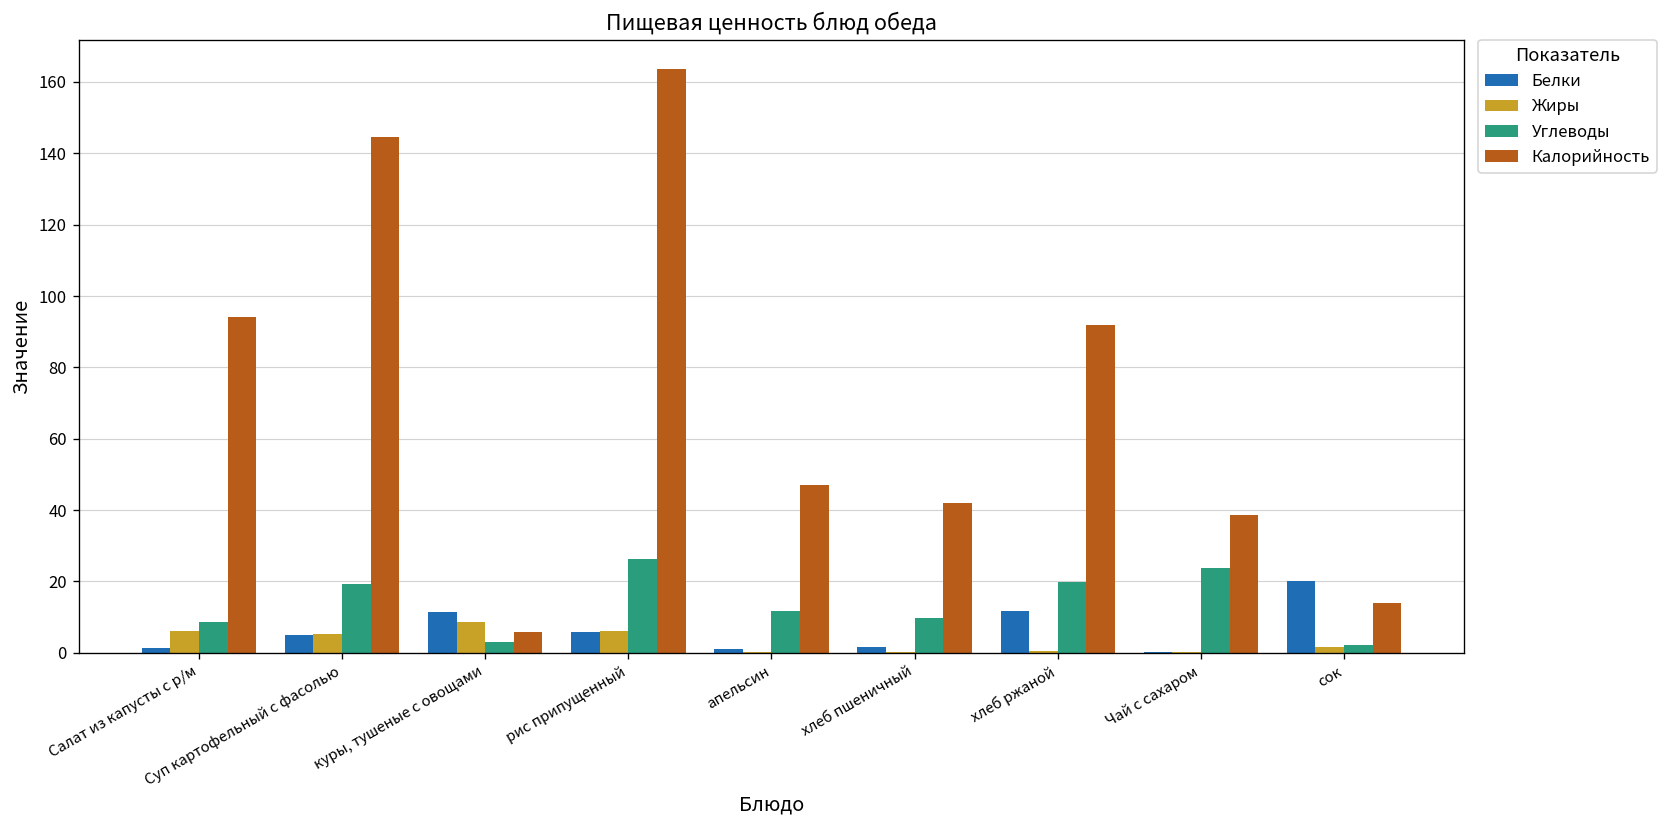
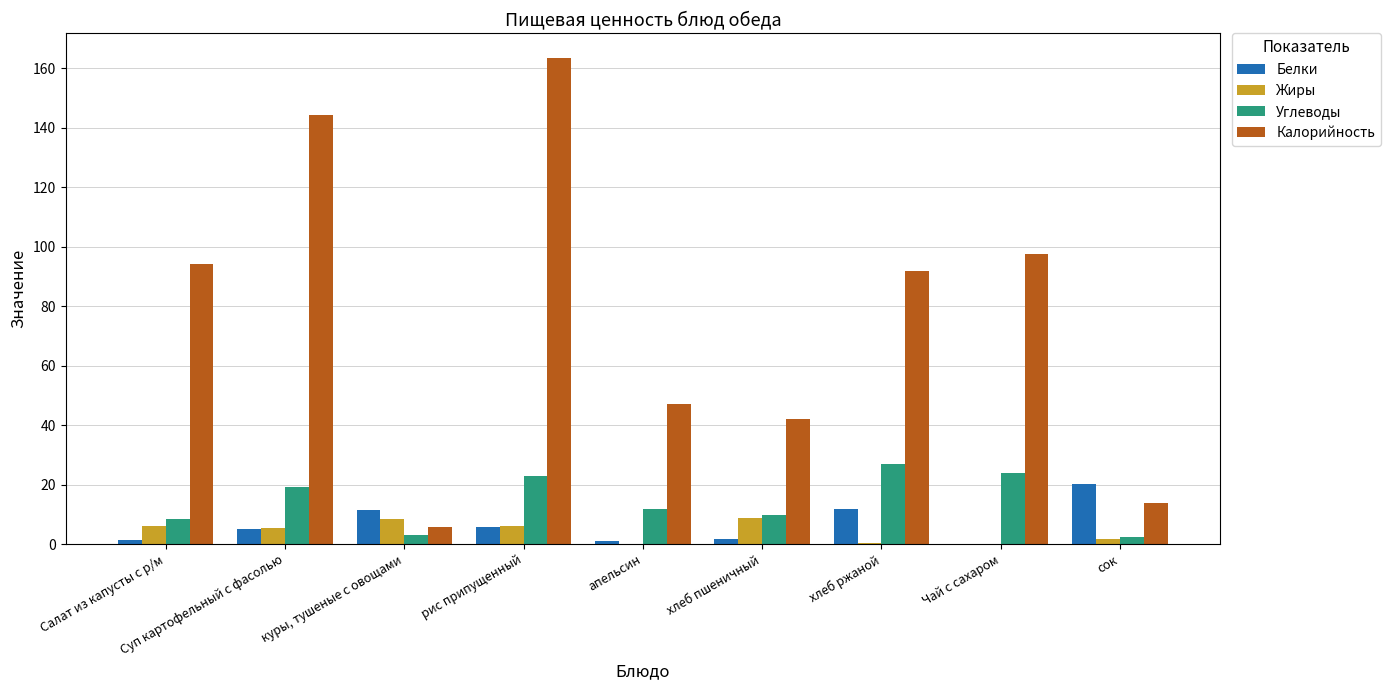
Углеводы, рис припущенный: 26 -> 23
Жиры, хлеб пшеничный: 0 -> 9
Углеводы, хлеб ржаной: 20 -> 27
Калорийность, Чай с сахаром: 39 -> 98
